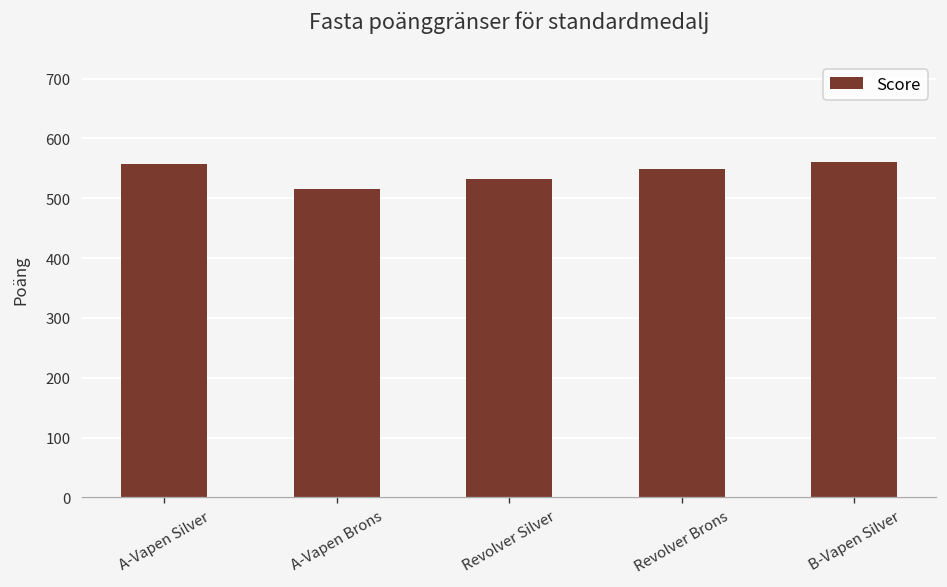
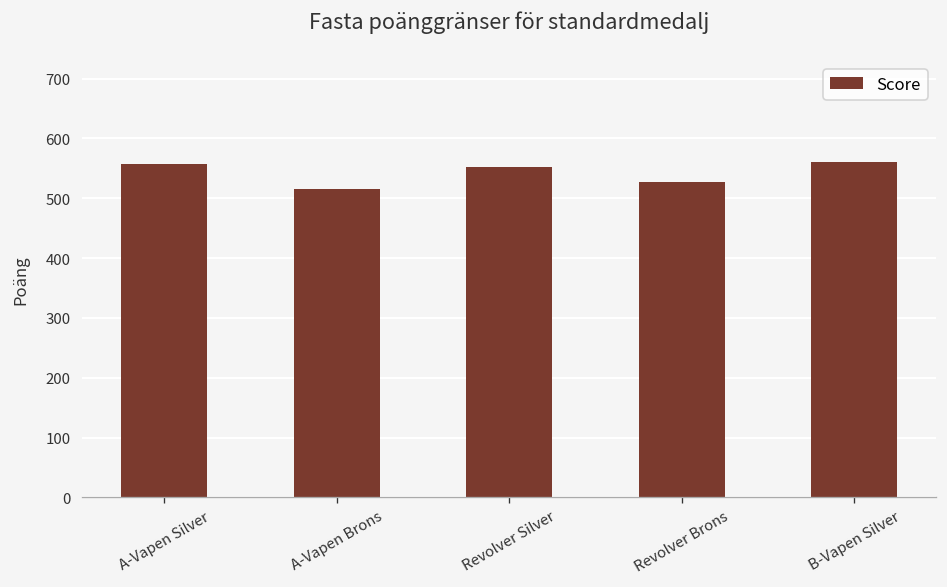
Revolver Silver: 530 -> 550
Revolver Brons: 550 -> 530
